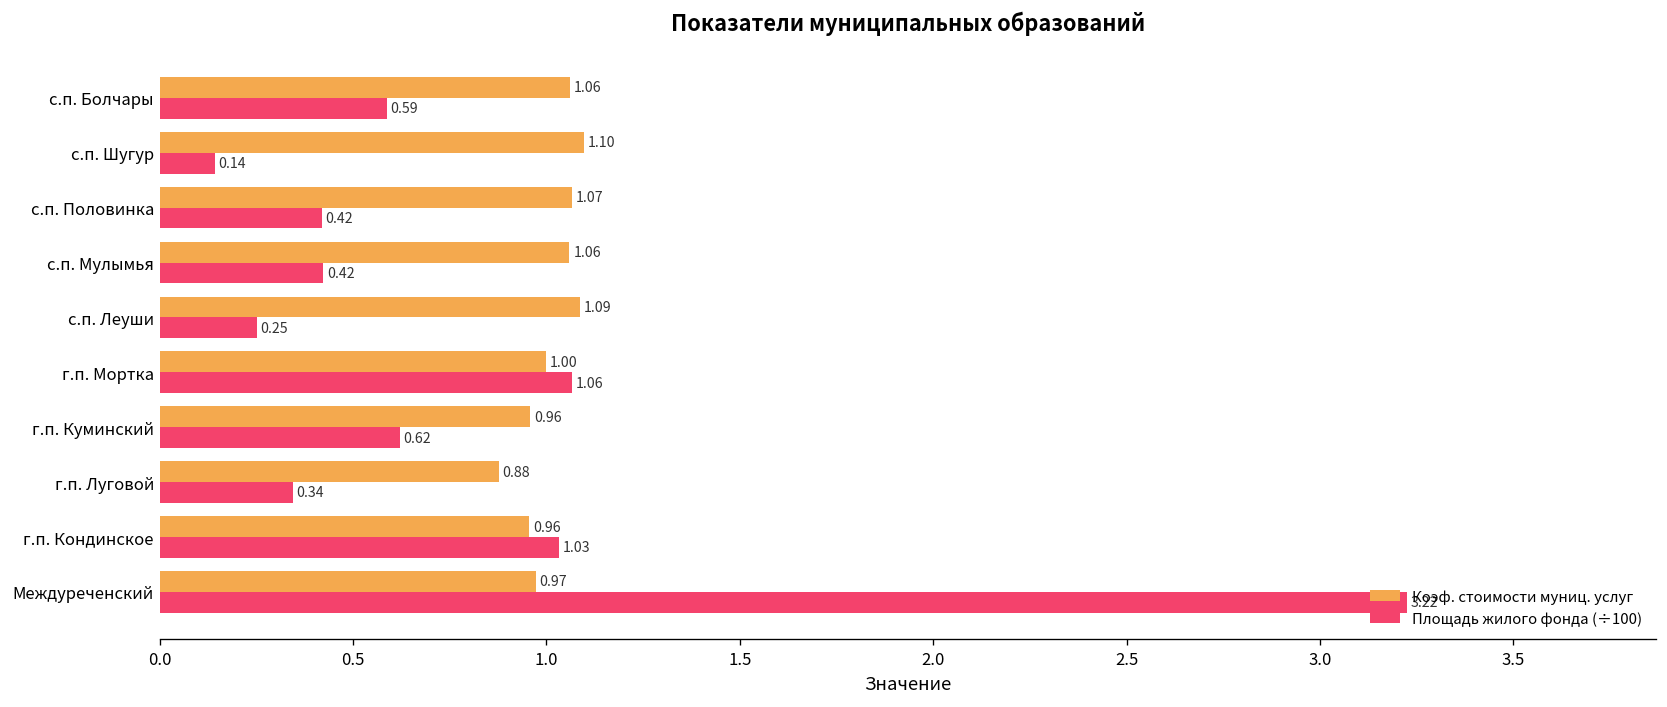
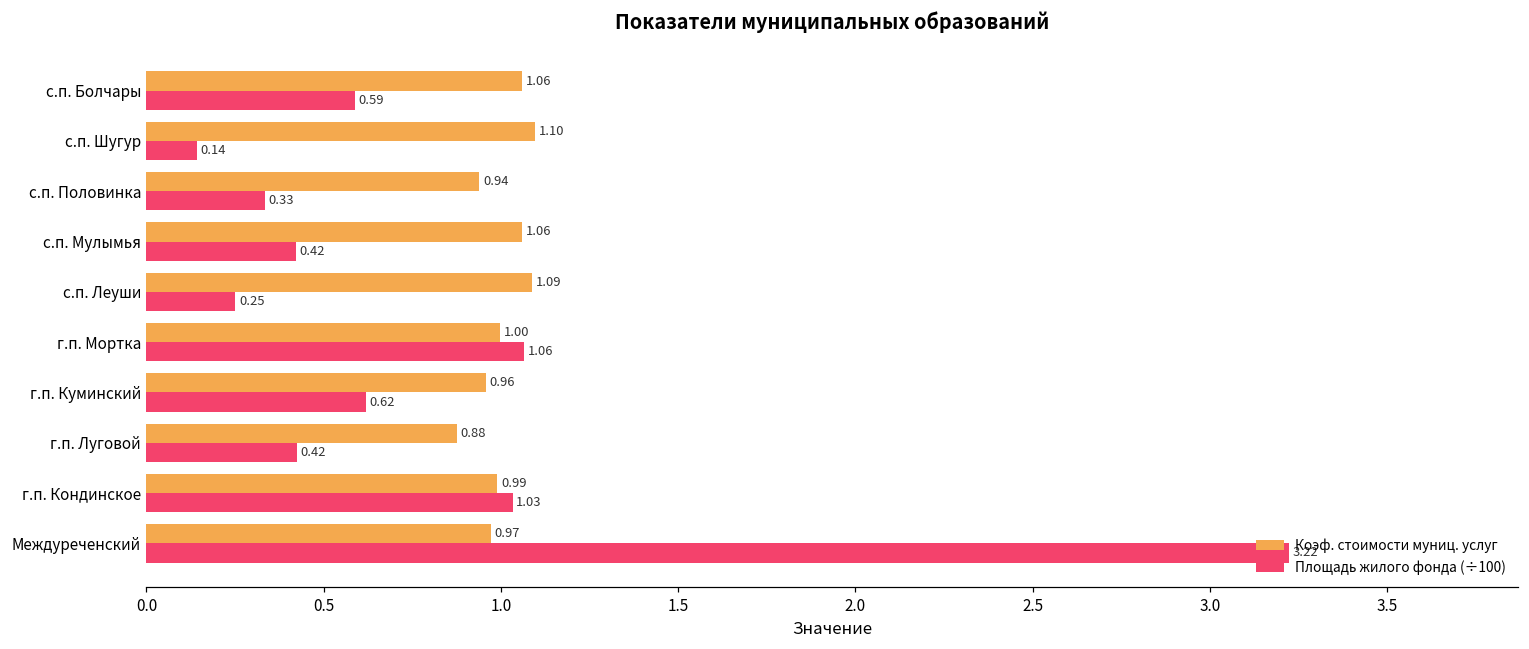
Коэф. стоимости муниц. услуг, с.п. Половинка: 1.07 -> 0.94
Площадь жилого фонда (÷100), с.п. Половинка: 0.42 -> 0.33
Площадь жилого фонда (÷100), г.п. Луговой: 0.34 -> 0.42
Коэф. стоимости муниц. услуг, г.п. Кондинское: 0.96 -> 0.99
